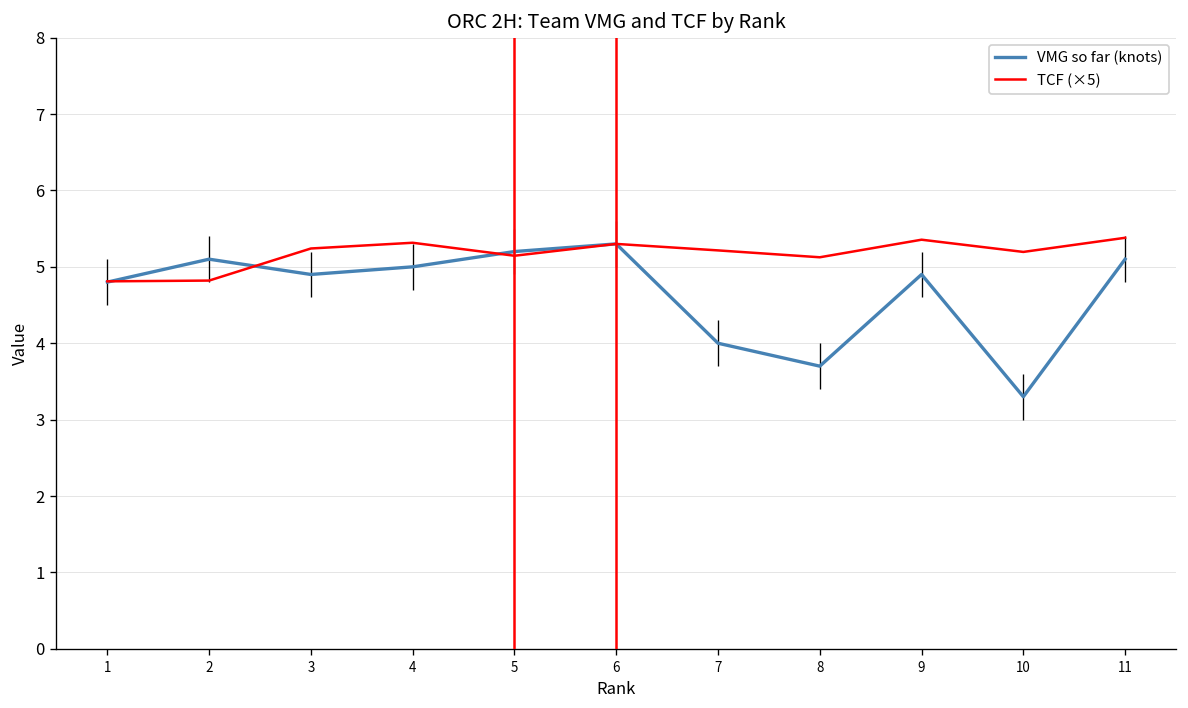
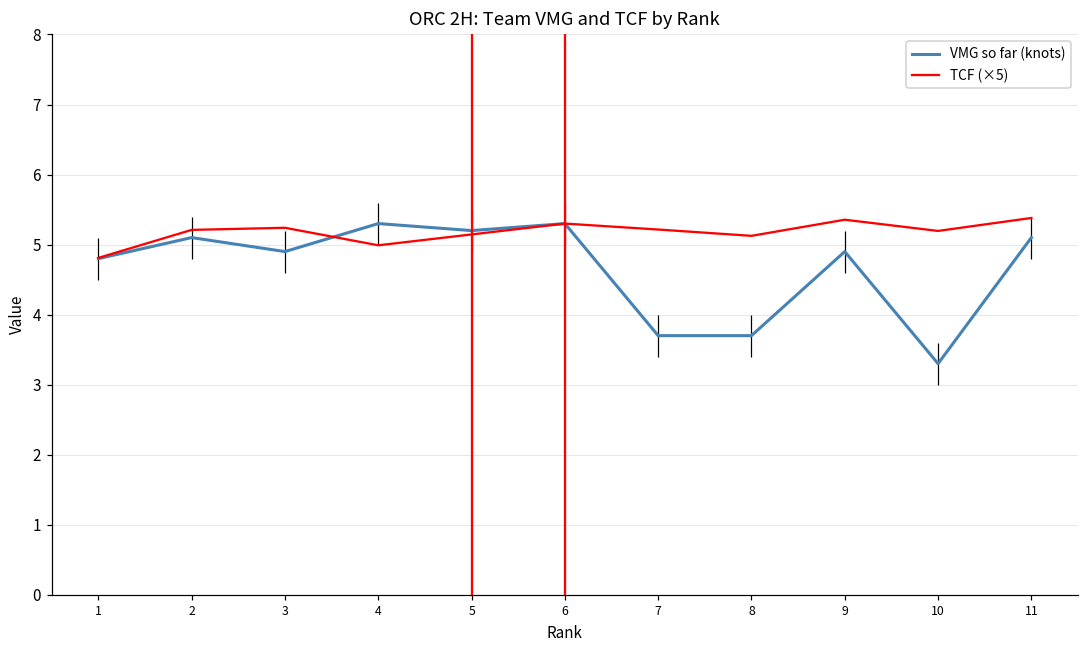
TCF (×5), 2: 4.8 -> 5.2
VMG so far (knots), 4: 5.0 -> 5.3
TCF (×5), 4: 5.3 -> 5.0
VMG so far (knots), 7: 4.0 -> 3.7
